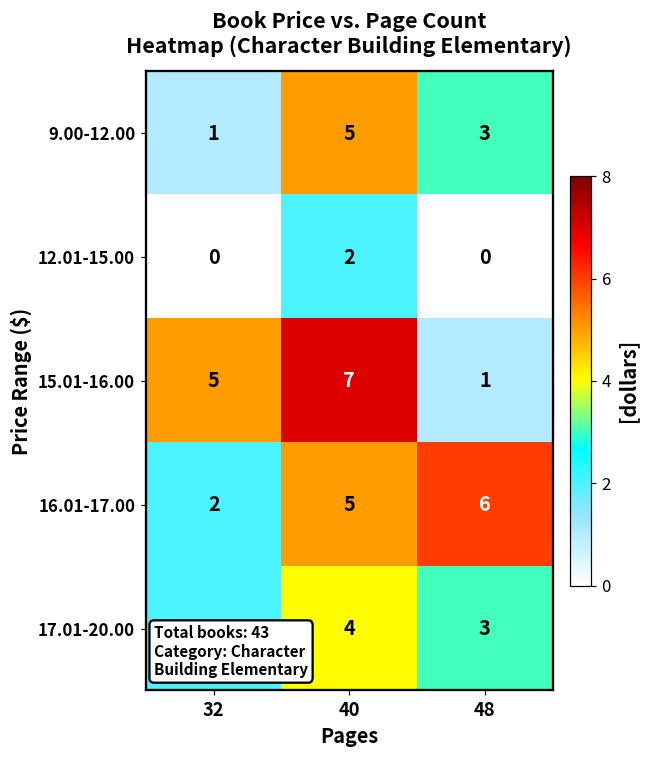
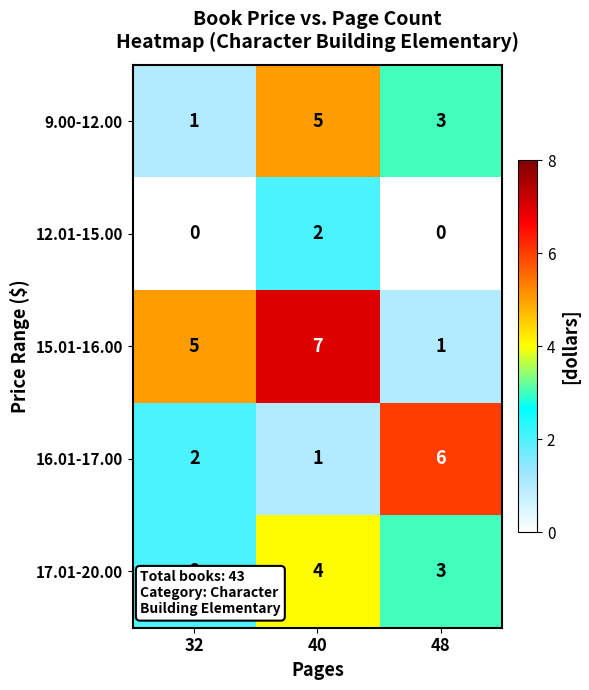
16.01-17.00, 40: 5 -> 1
